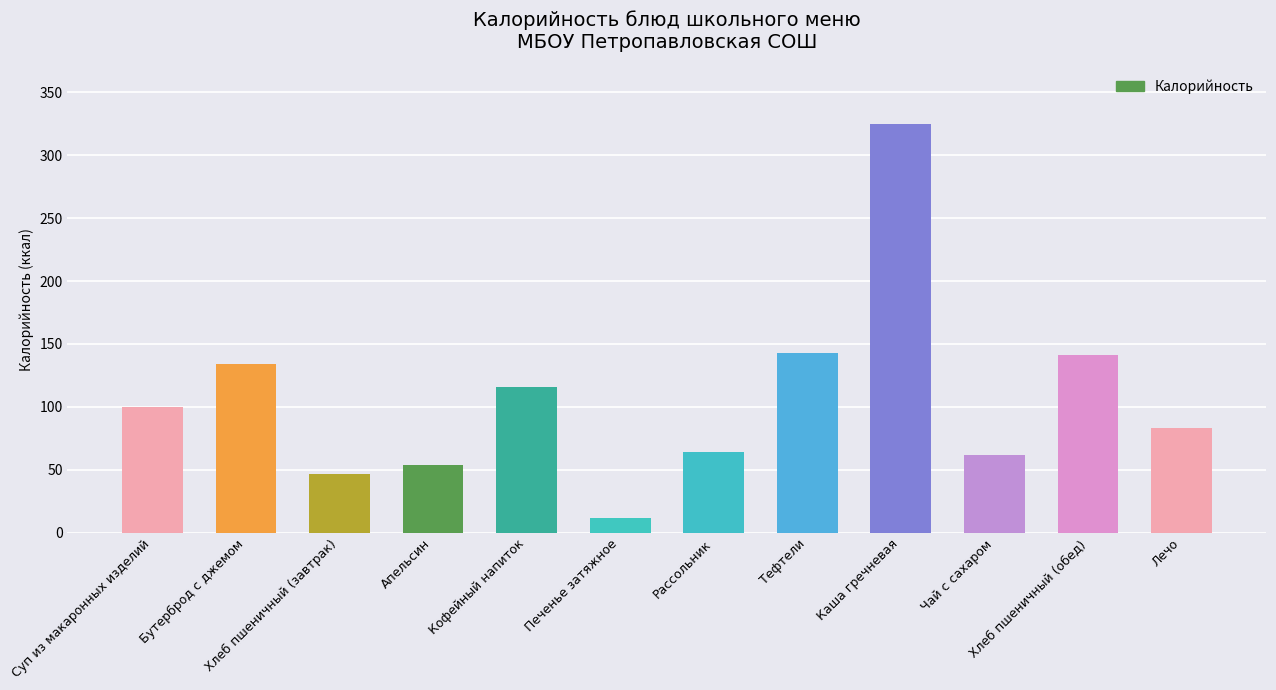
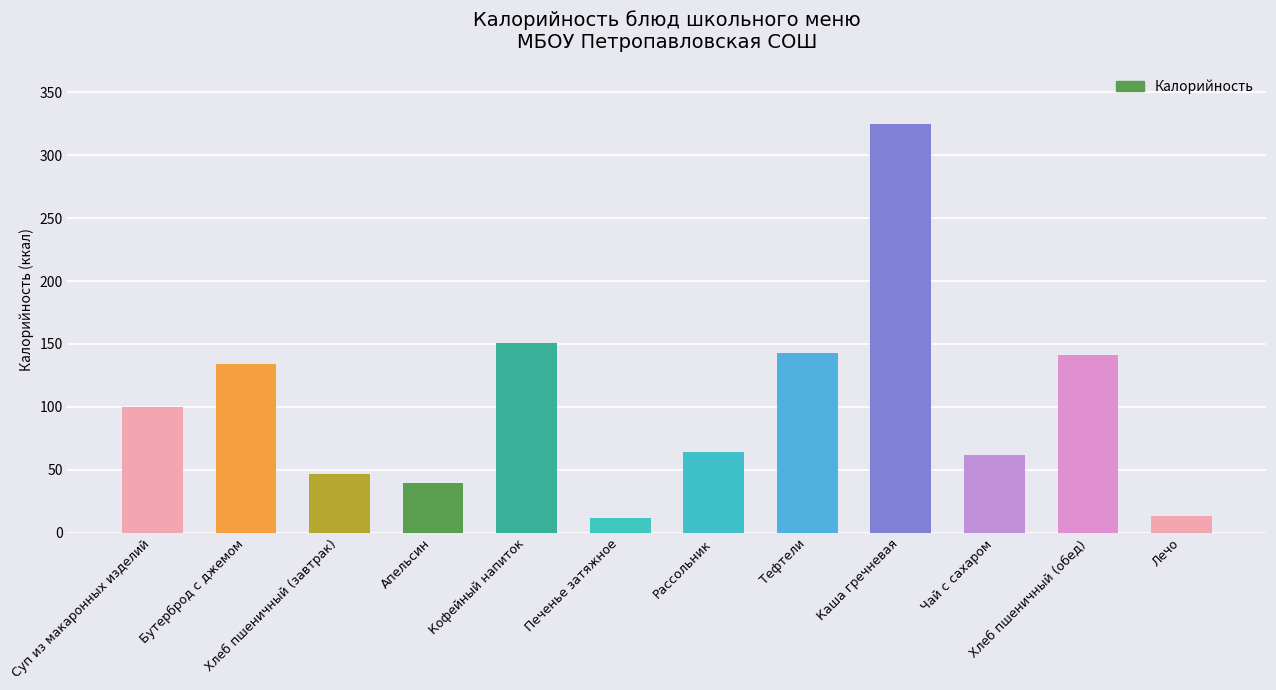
Апельсин: 54 -> 39
Кофейный напиток: 116 -> 151
Лечо: 83 -> 14
